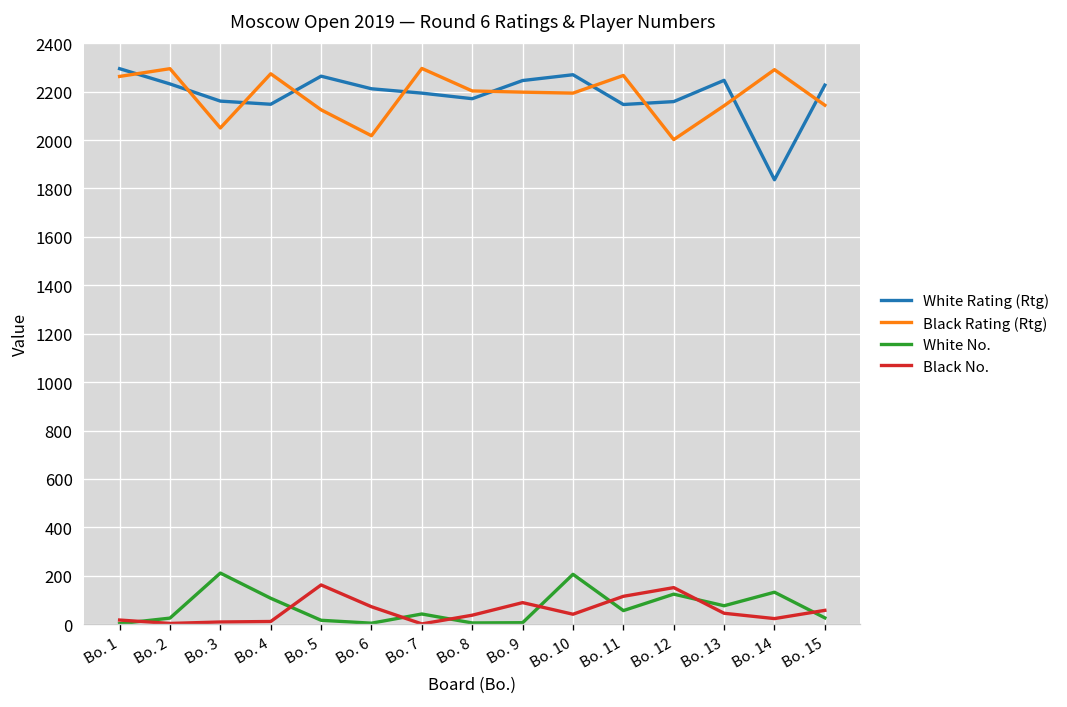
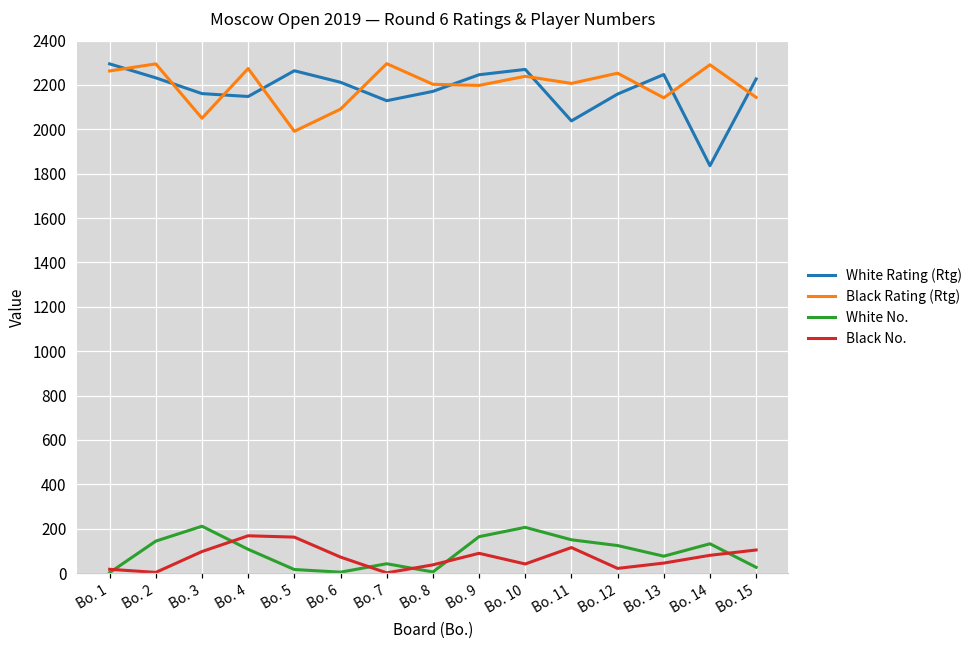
White No., Bo. 2: 30 -> 140
Black No., Bo. 3: 10 -> 100
Black No., Bo. 4: 10 -> 170
Black Rating (Rtg), Bo. 5: 2130 -> 1990
Black Rating (Rtg), Bo. 6: 2020 -> 2090
White Rating (Rtg), Bo. 7: 2190 -> 2130
White No., Bo. 9: 10 -> 160
Black Rating (Rtg), Bo. 10: 2190 -> 2240
White Rating (Rtg), Bo. 11: 2150 -> 2040
Black Rating (Rtg), Bo. 11: 2270 -> 2210
White No., Bo. 11: 60 -> 150
Black Rating (Rtg), Bo. 12: 2000 -> 2250
Black No., Bo. 12: 150 -> 20
Black No., Bo. 14: 20 -> 80
Black No., Bo. 15: 60 -> 100
